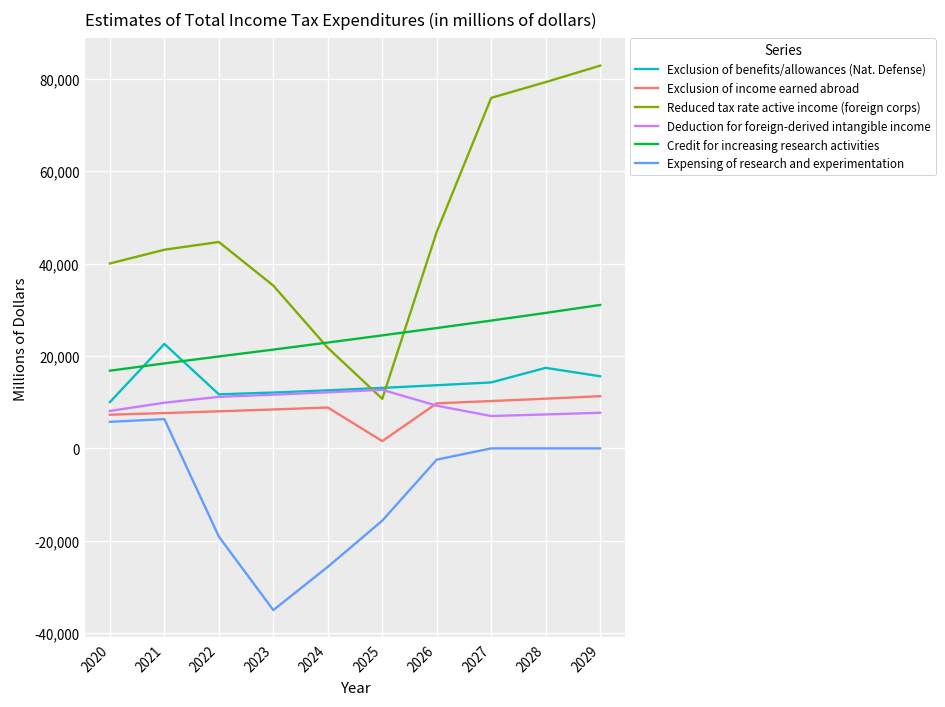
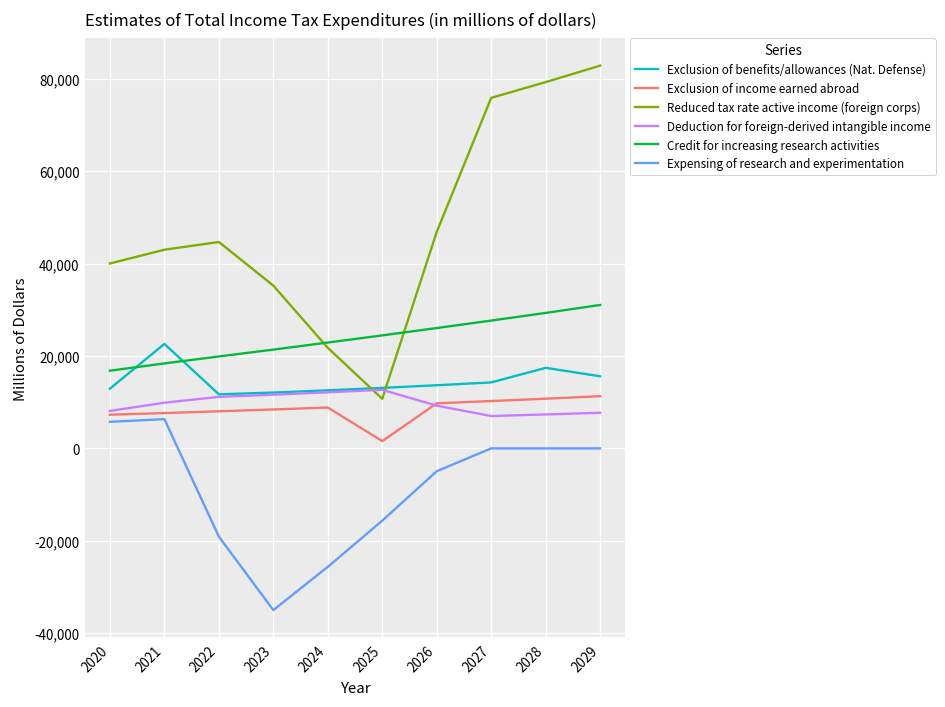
Exclusion of benefits/allowances (Nat. Defense), 2020: 10,000 -> 13,000
Expensing of research and experimentation, 2026: -2,000 -> -5,000
